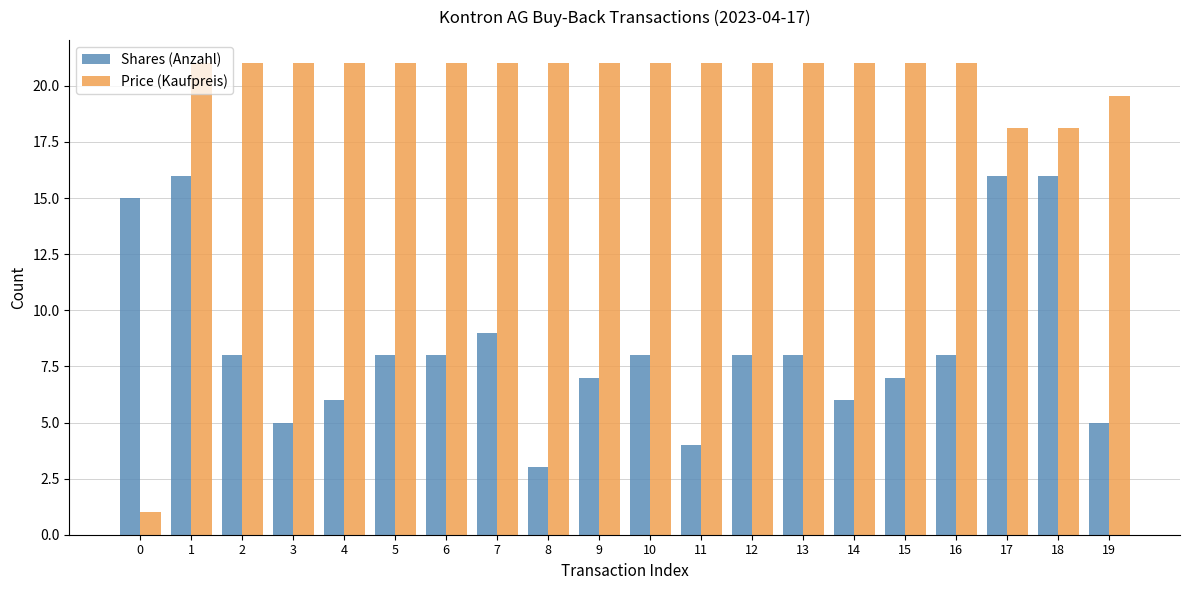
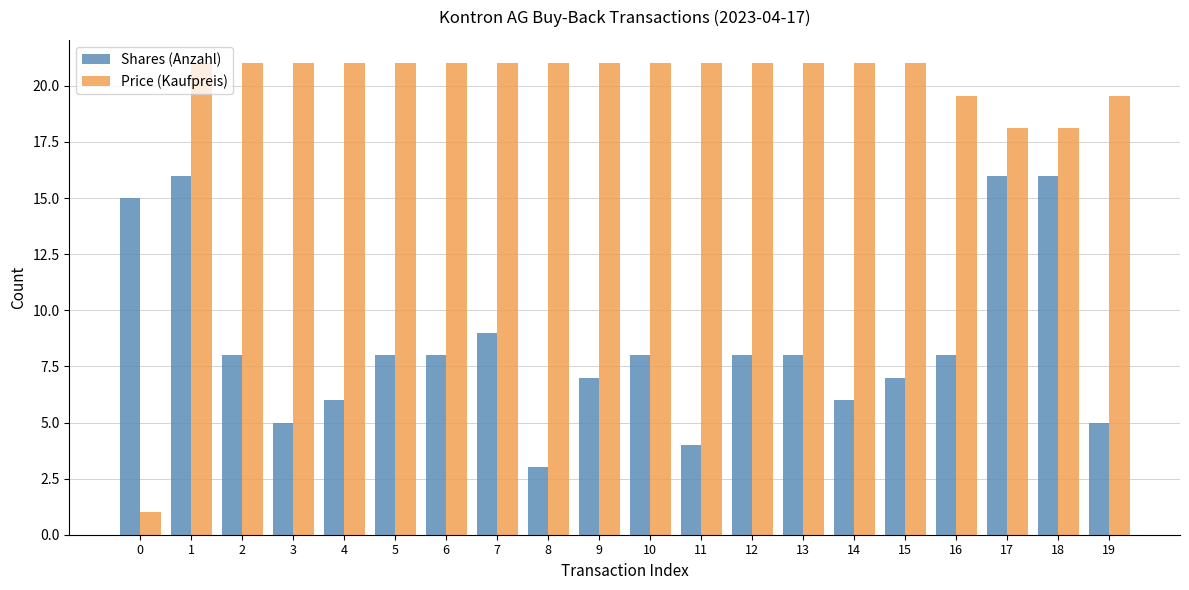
Price (Kaufpreis), 16: 21.0 -> 19.6
